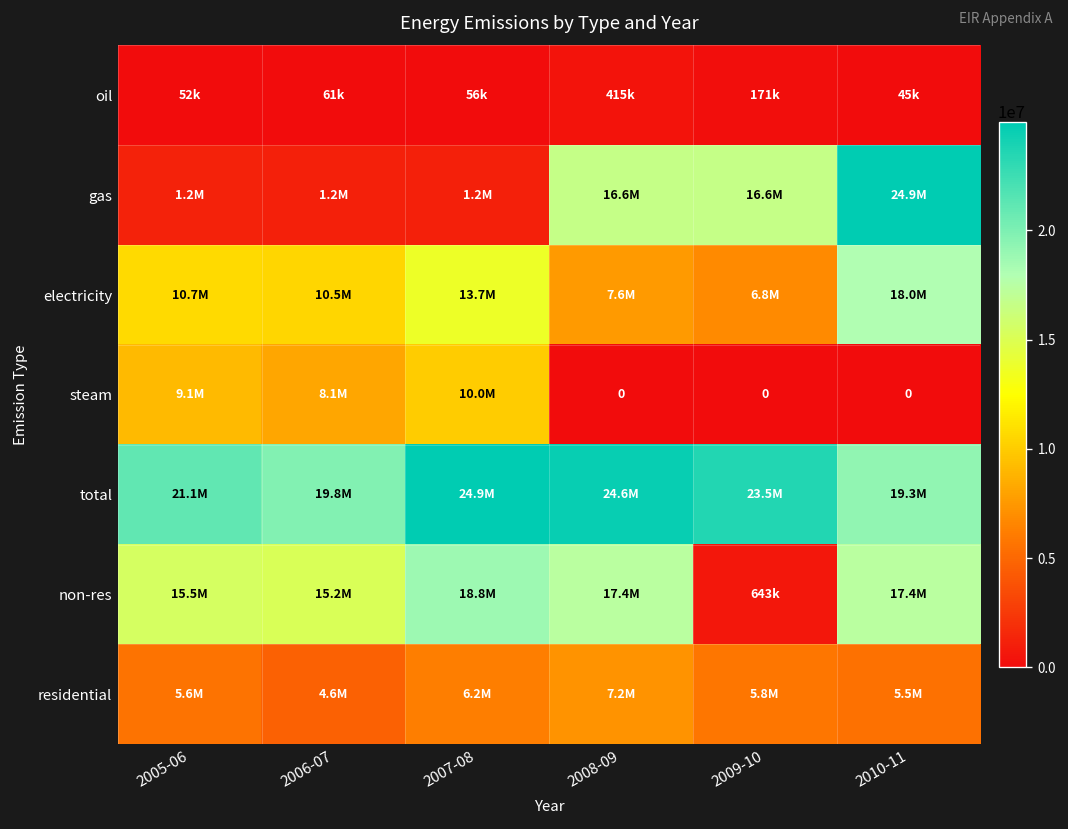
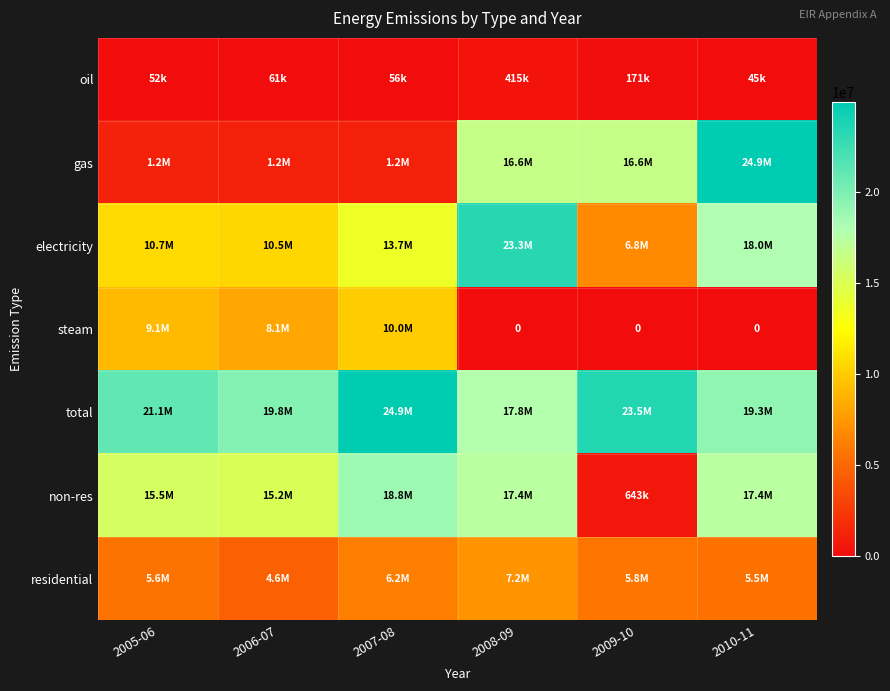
electricity, 2008-09: 7.6M -> 23.3M
total, 2008-09: 24.6M -> 17.8M
